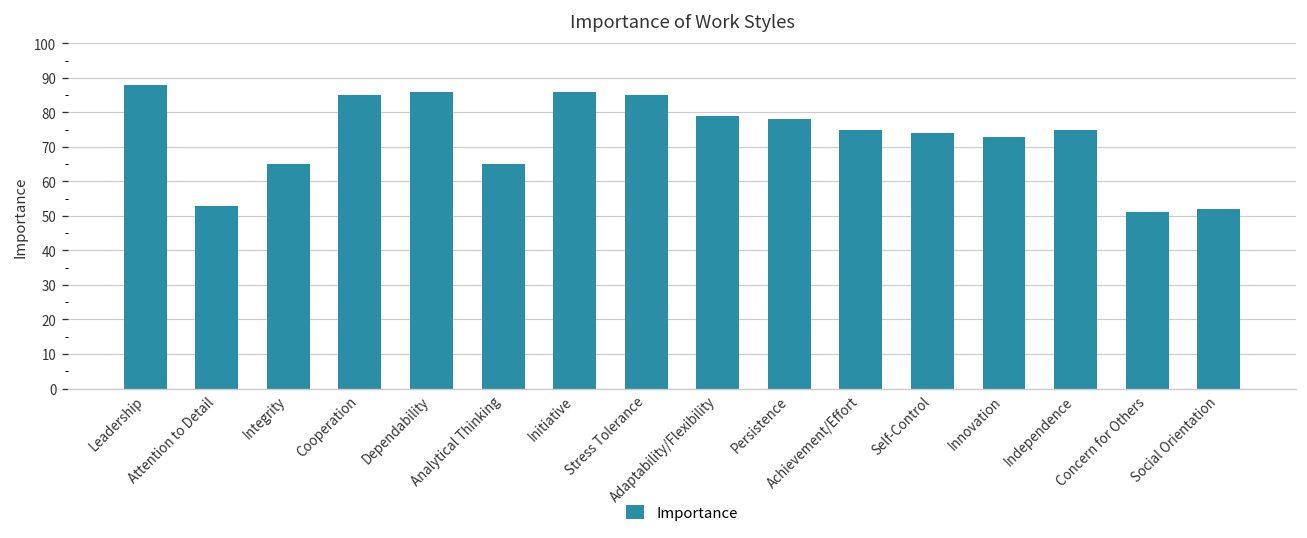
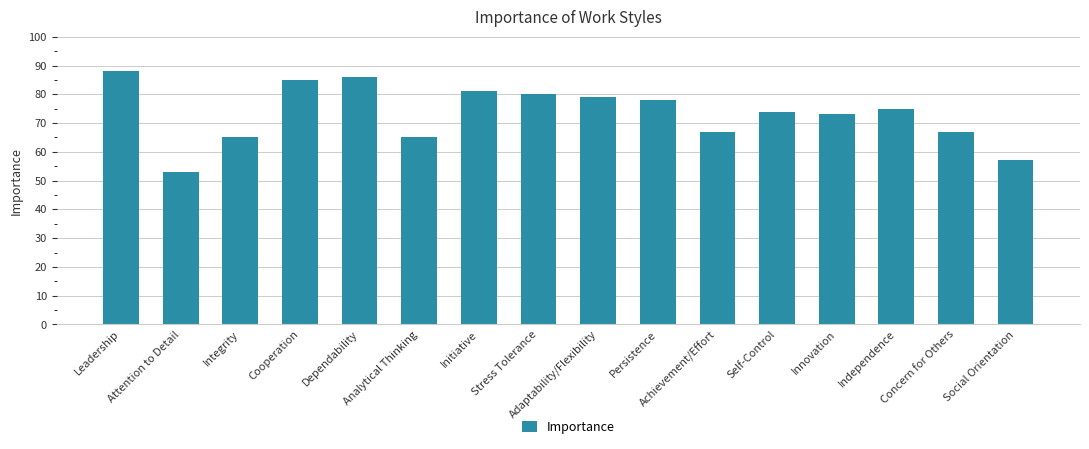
Initiative: 86 -> 81
Stress Tolerance: 85 -> 80
Achievement/Effort: 75 -> 67
Concern for Others: 51 -> 67
Social Orientation: 52 -> 57
